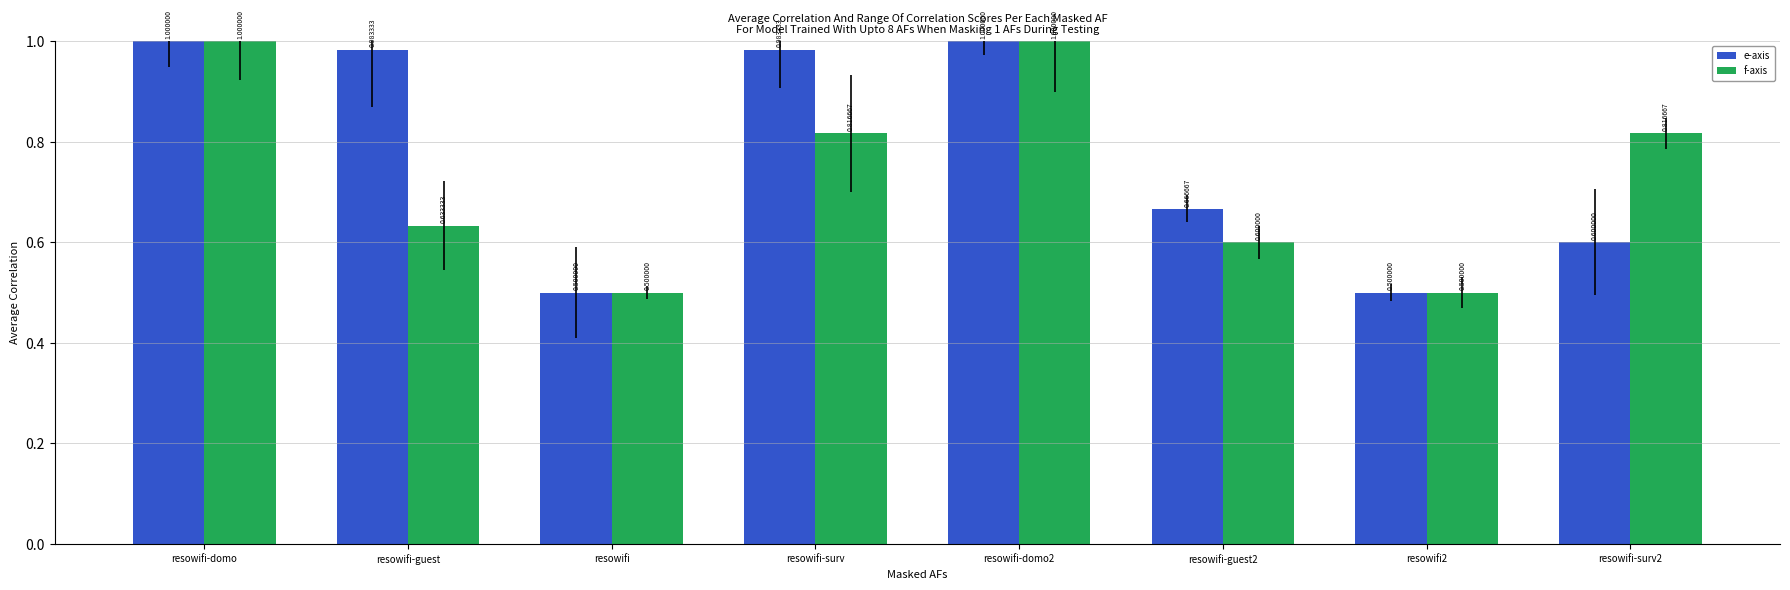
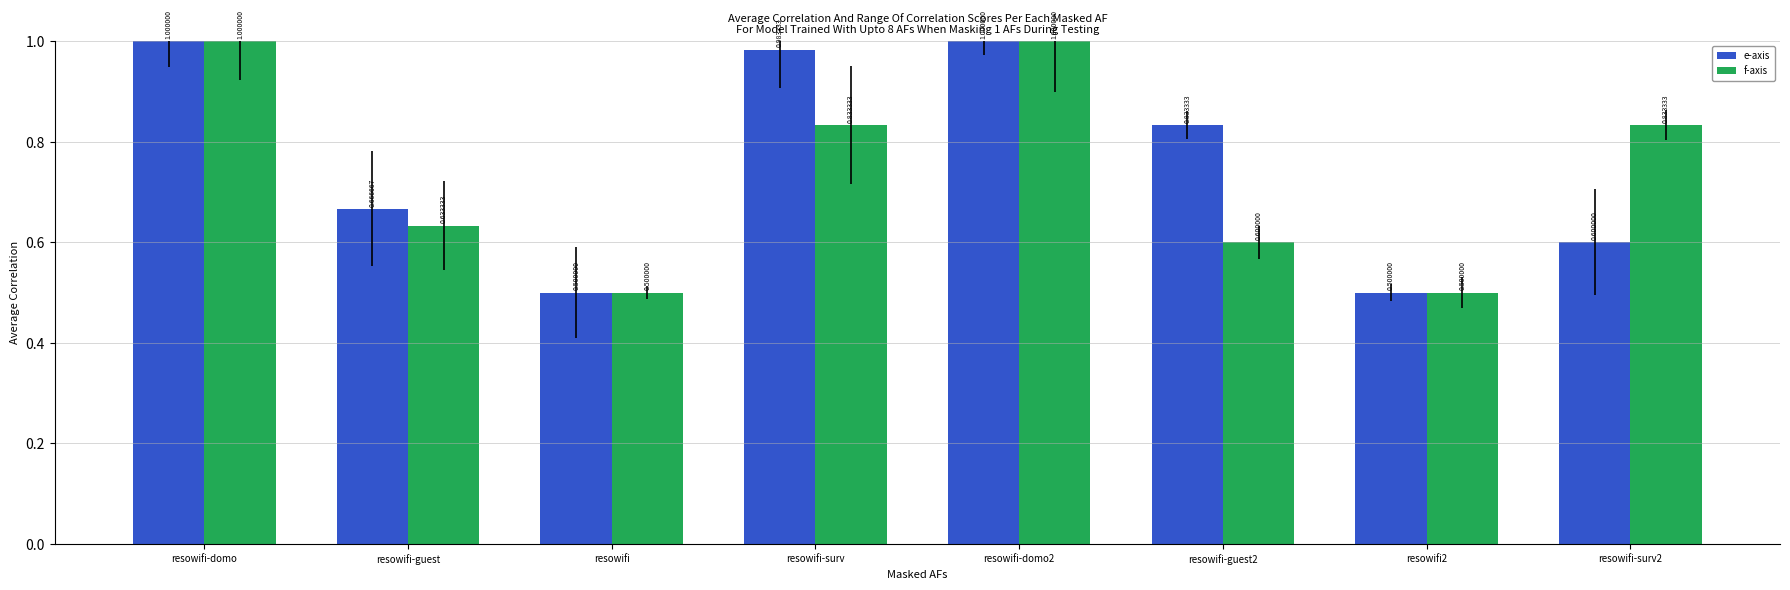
e-axis, resowifi-guest: 0.983333 -> 0.666667
f-axis, resowifi-surv: 0.816667 -> 0.833333
e-axis, resowifi-guest2: 0.666667 -> 0.833333
f-axis, resowifi-surv2: 0.816667 -> 0.833333
